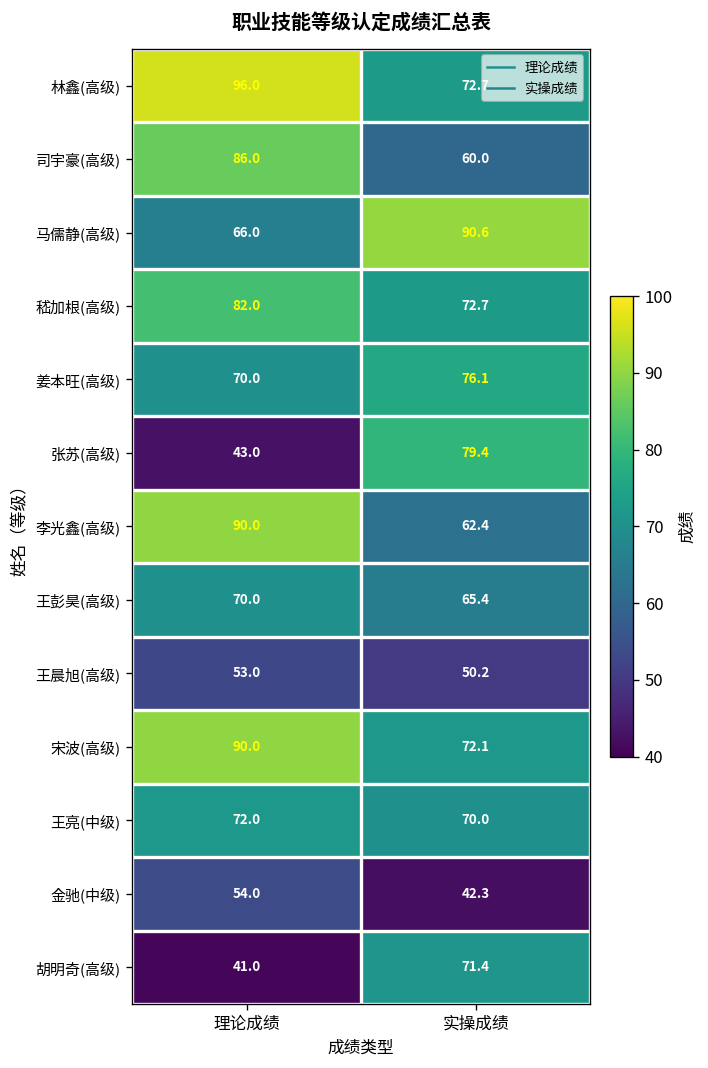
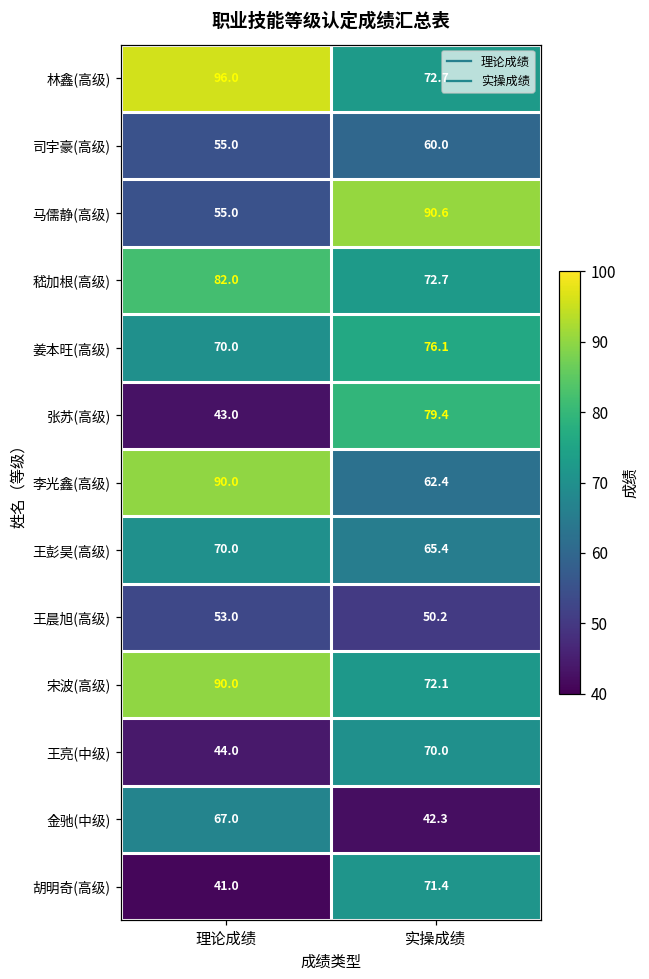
司宇豪(高级), 理论成绩: 86.0 -> 55.0
马儒静(高级), 理论成绩: 66.0 -> 55.0
王亮(中级), 理论成绩: 72.0 -> 44.0
金驰(中级), 理论成绩: 54.0 -> 67.0
